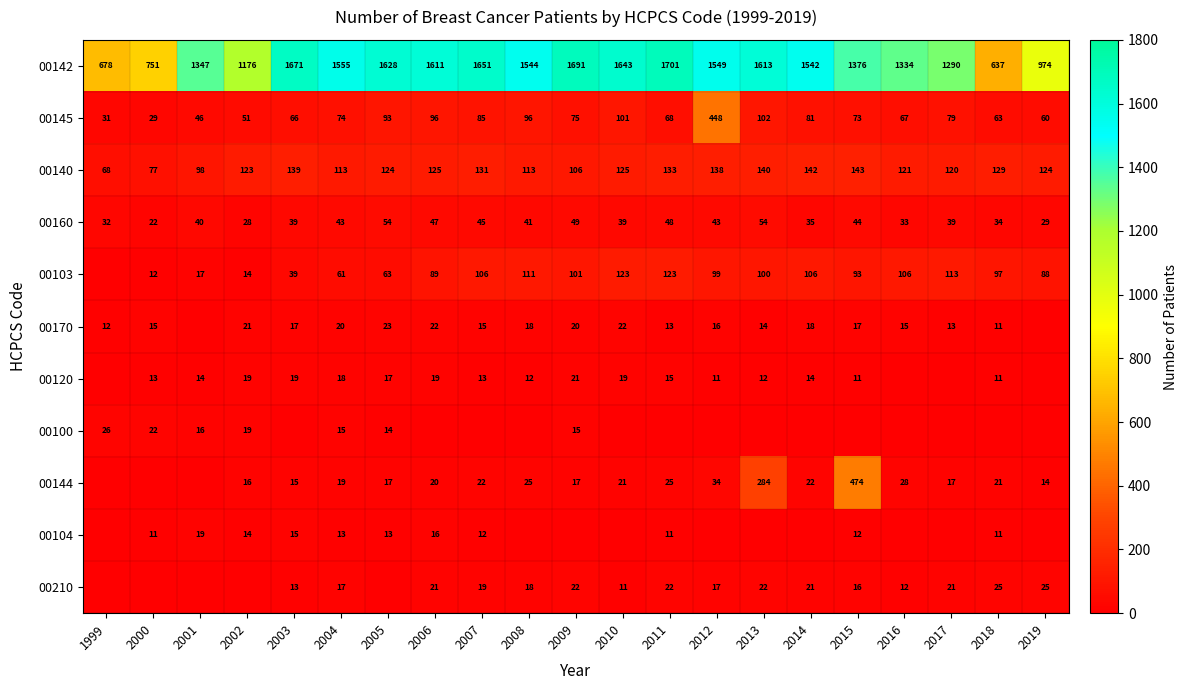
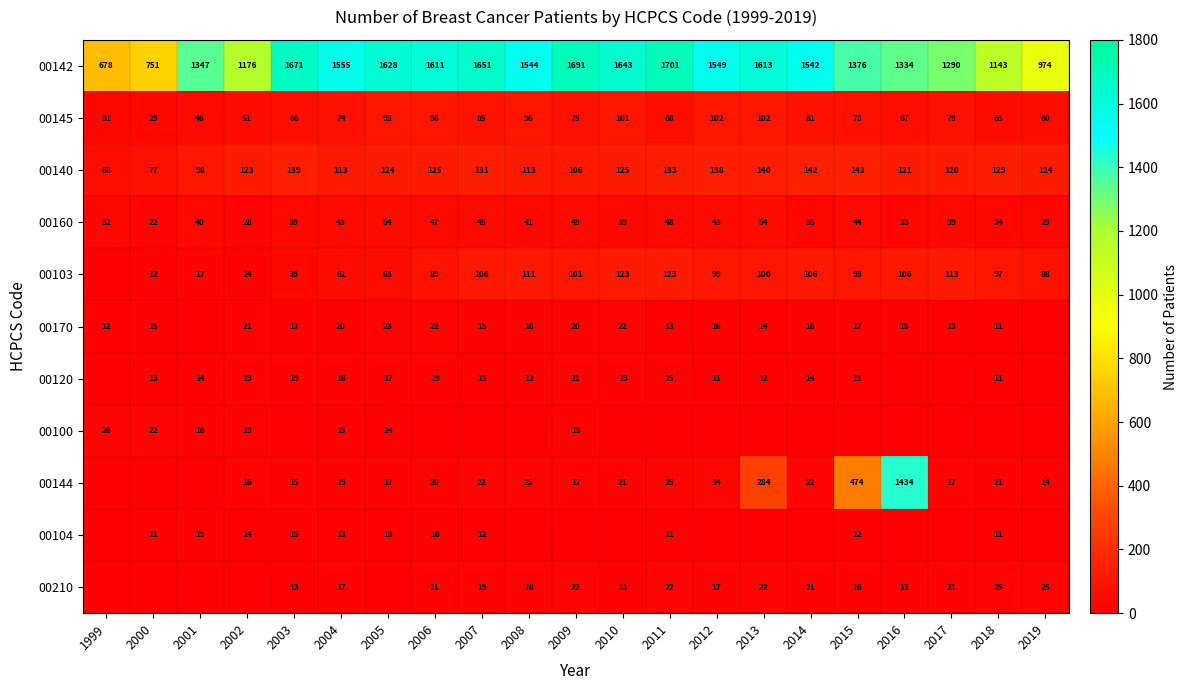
00142, 2018: 637 -> 1143
00145, 2012: 448 -> 102
00144, 2016: 28 -> 1434
